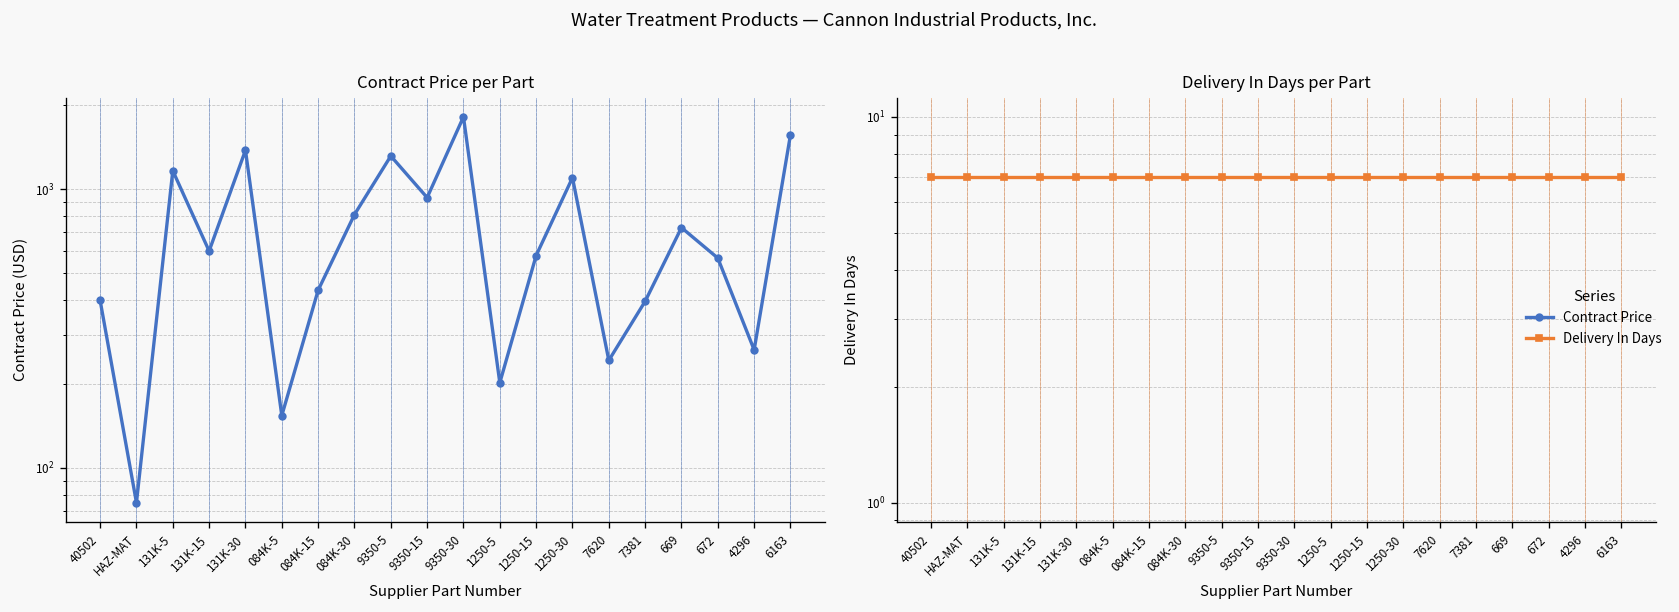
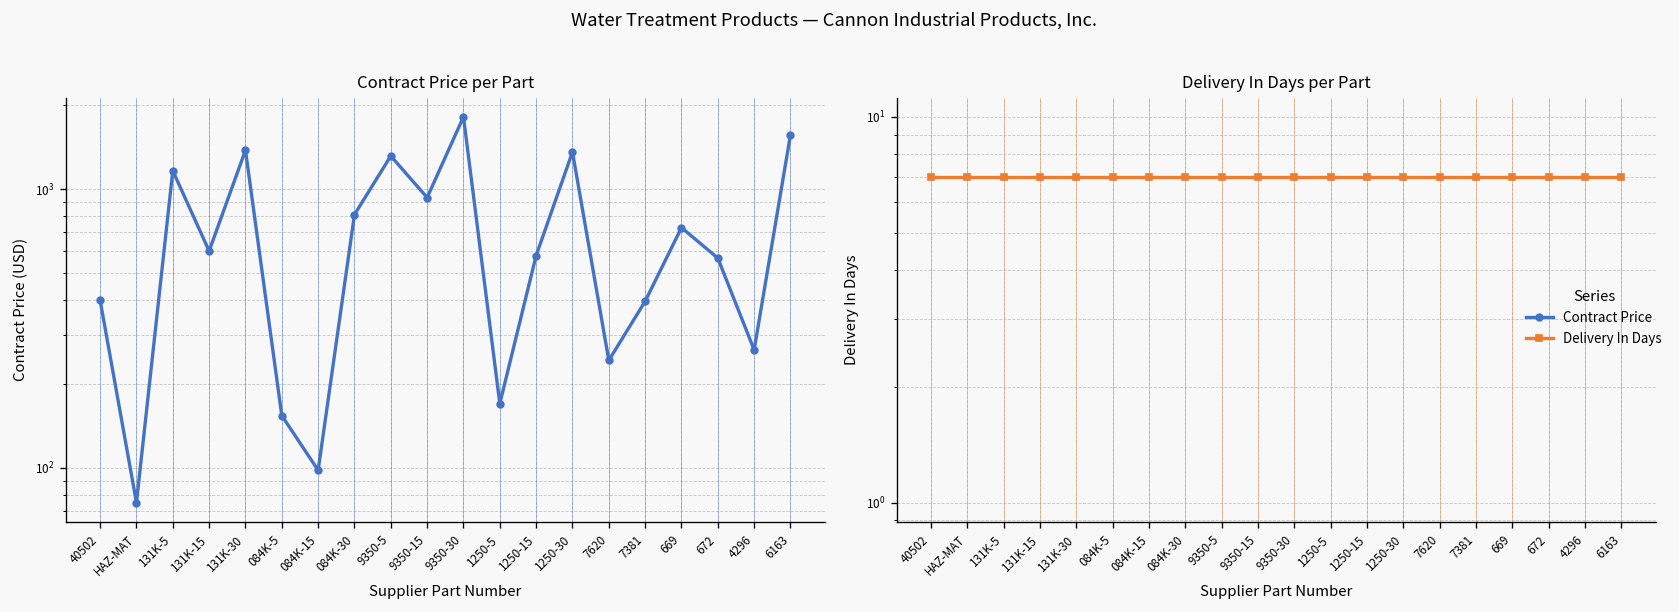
Contract Price per Part, 084K-15: 430 -> 98
Contract Price per Part, 1250-5: 200 -> 170
Contract Price per Part, 1250-30: 1100 -> 1400
